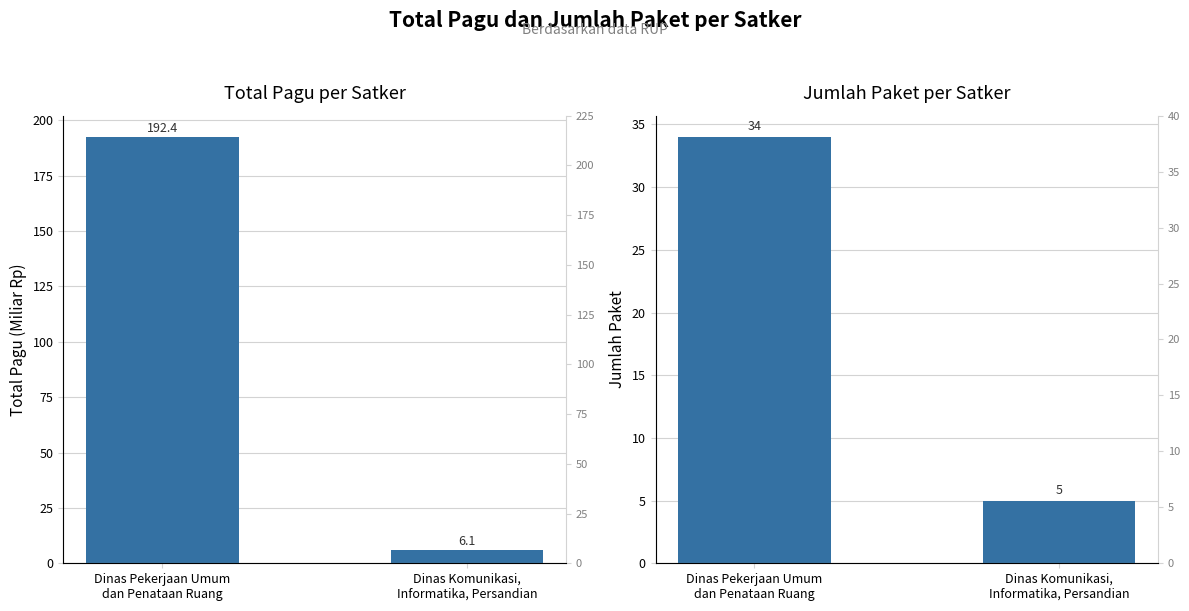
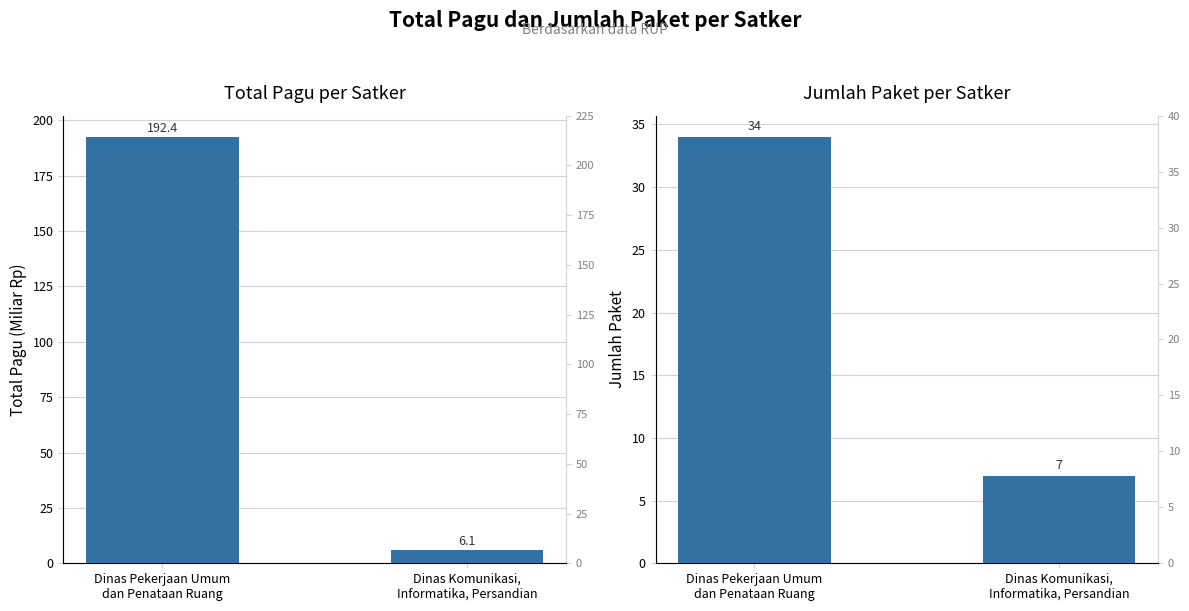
Jumlah Paket per Satker, Dinas Komunikasi, Informatika, Persandian: 5 -> 7
